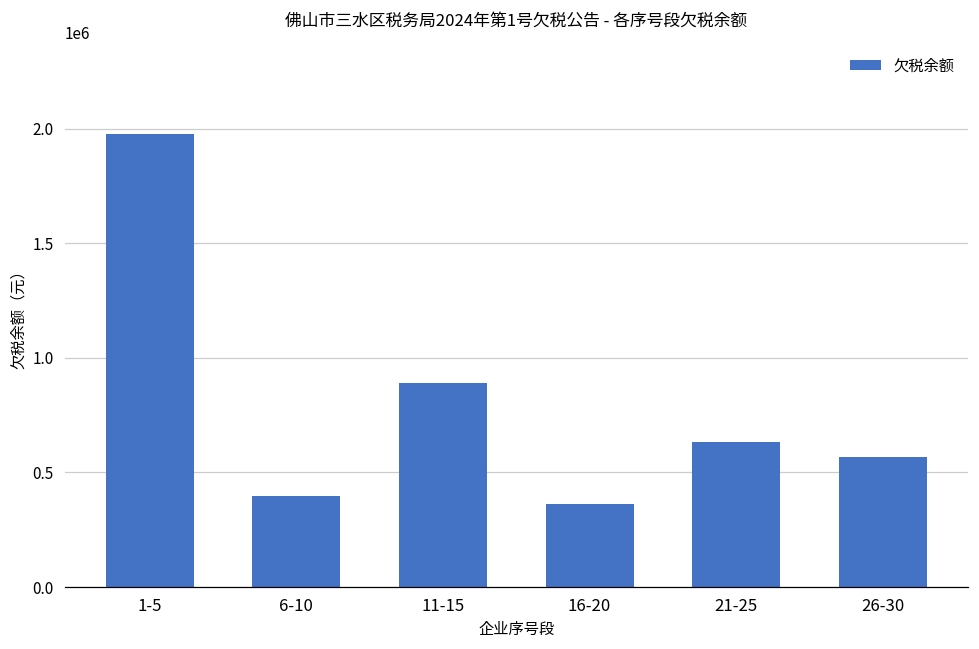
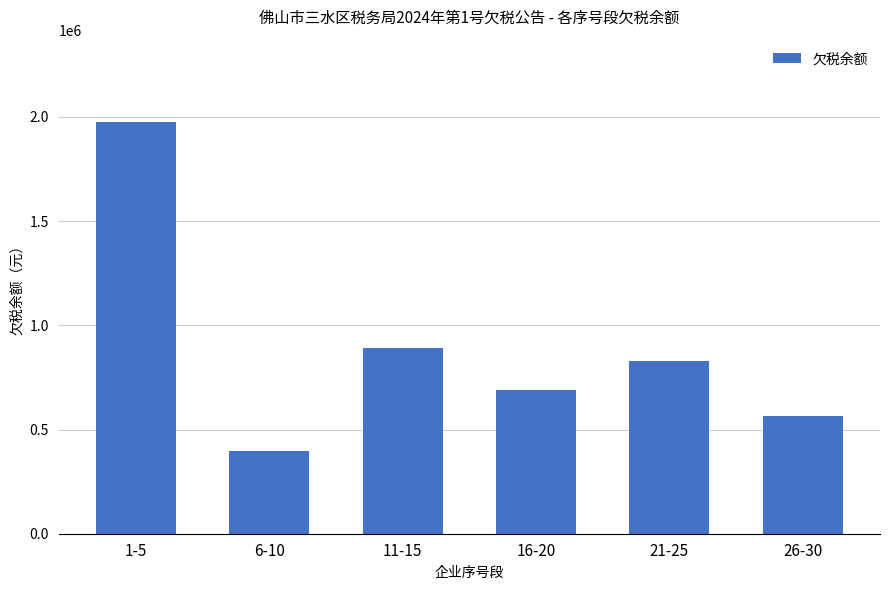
16-20: 360000 -> 690000
21-25: 630000 -> 830000
